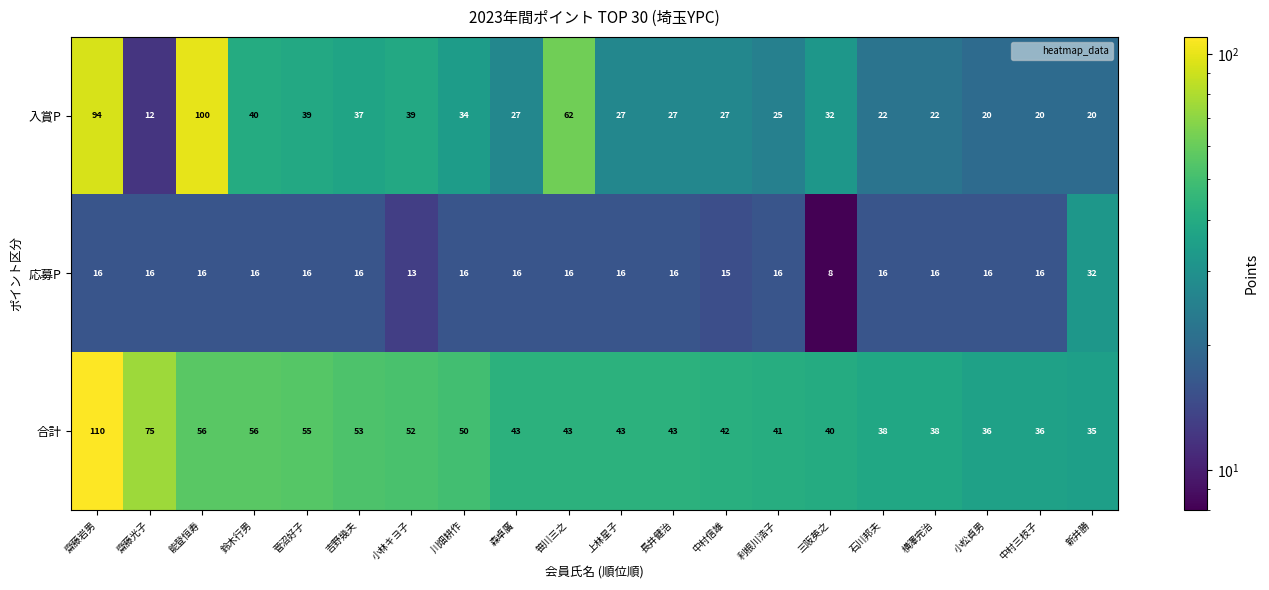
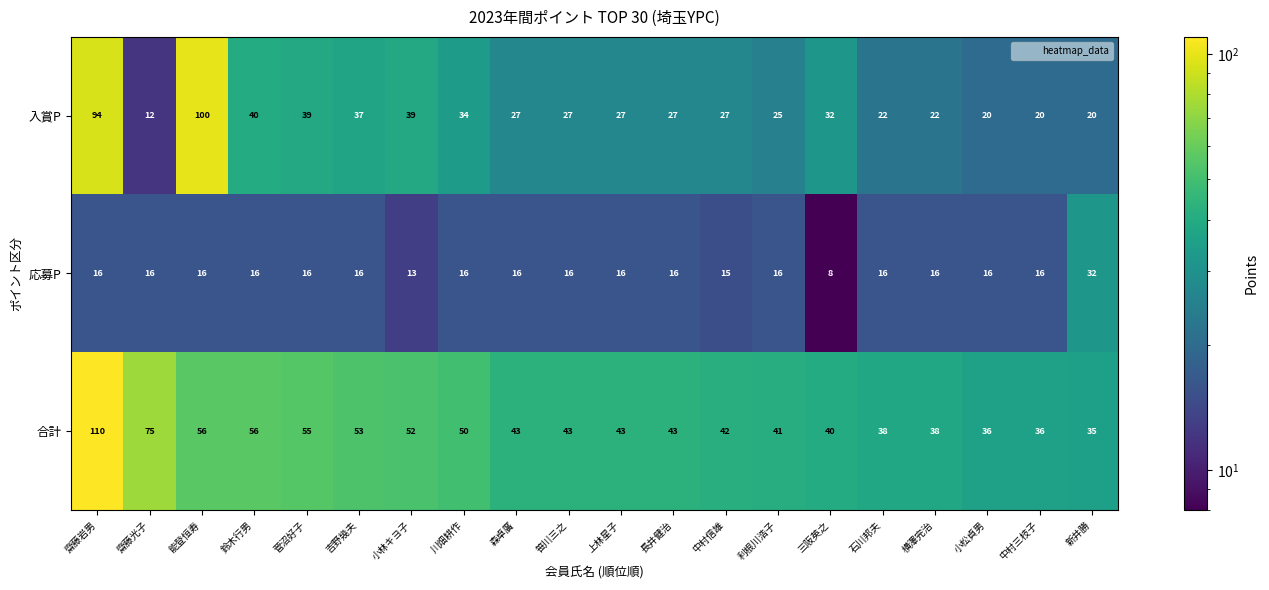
入賞P, 笹川三之: 62 -> 27
